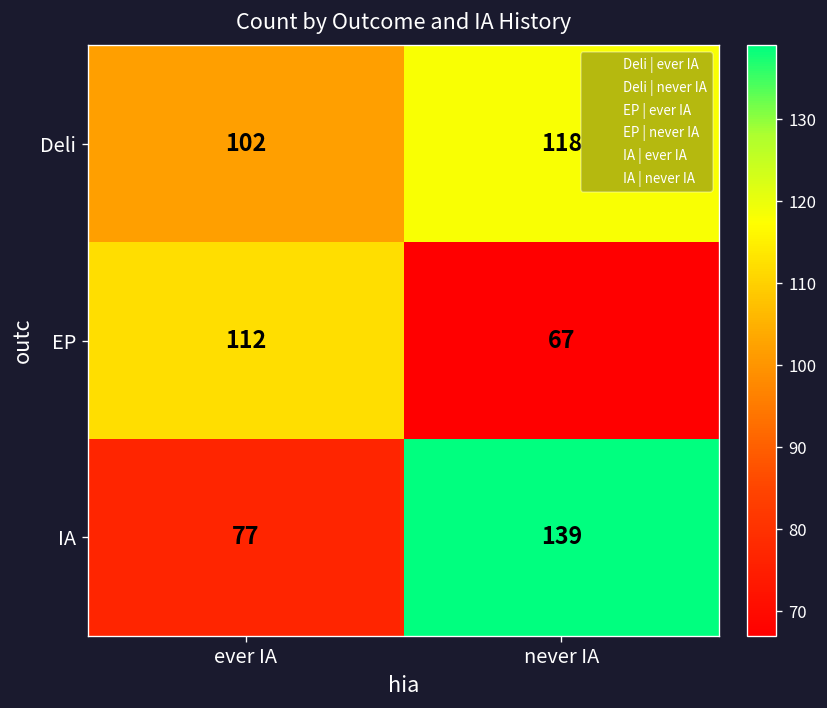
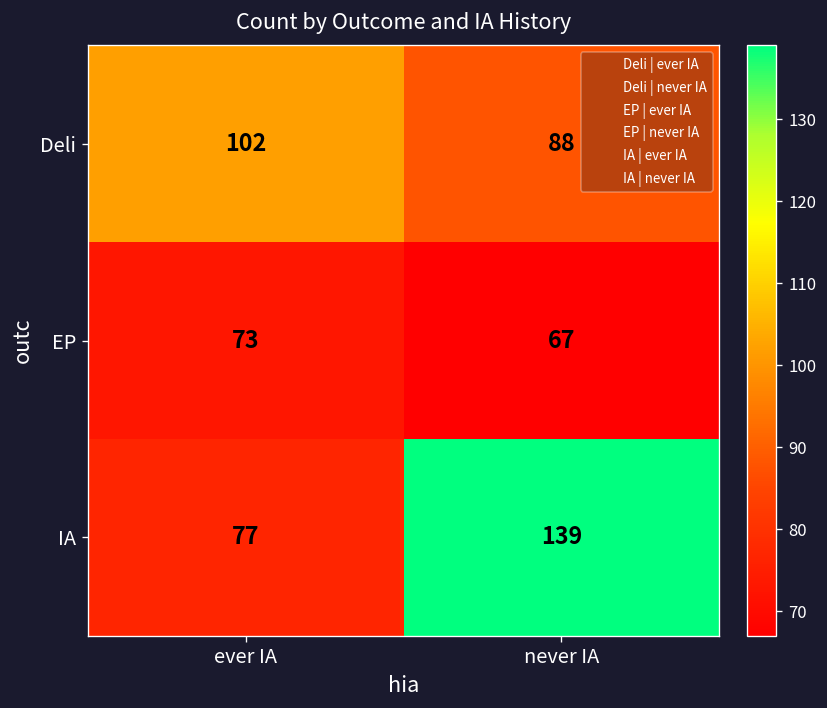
Deli, never IA: 118 -> 88
EP, ever IA: 112 -> 73
